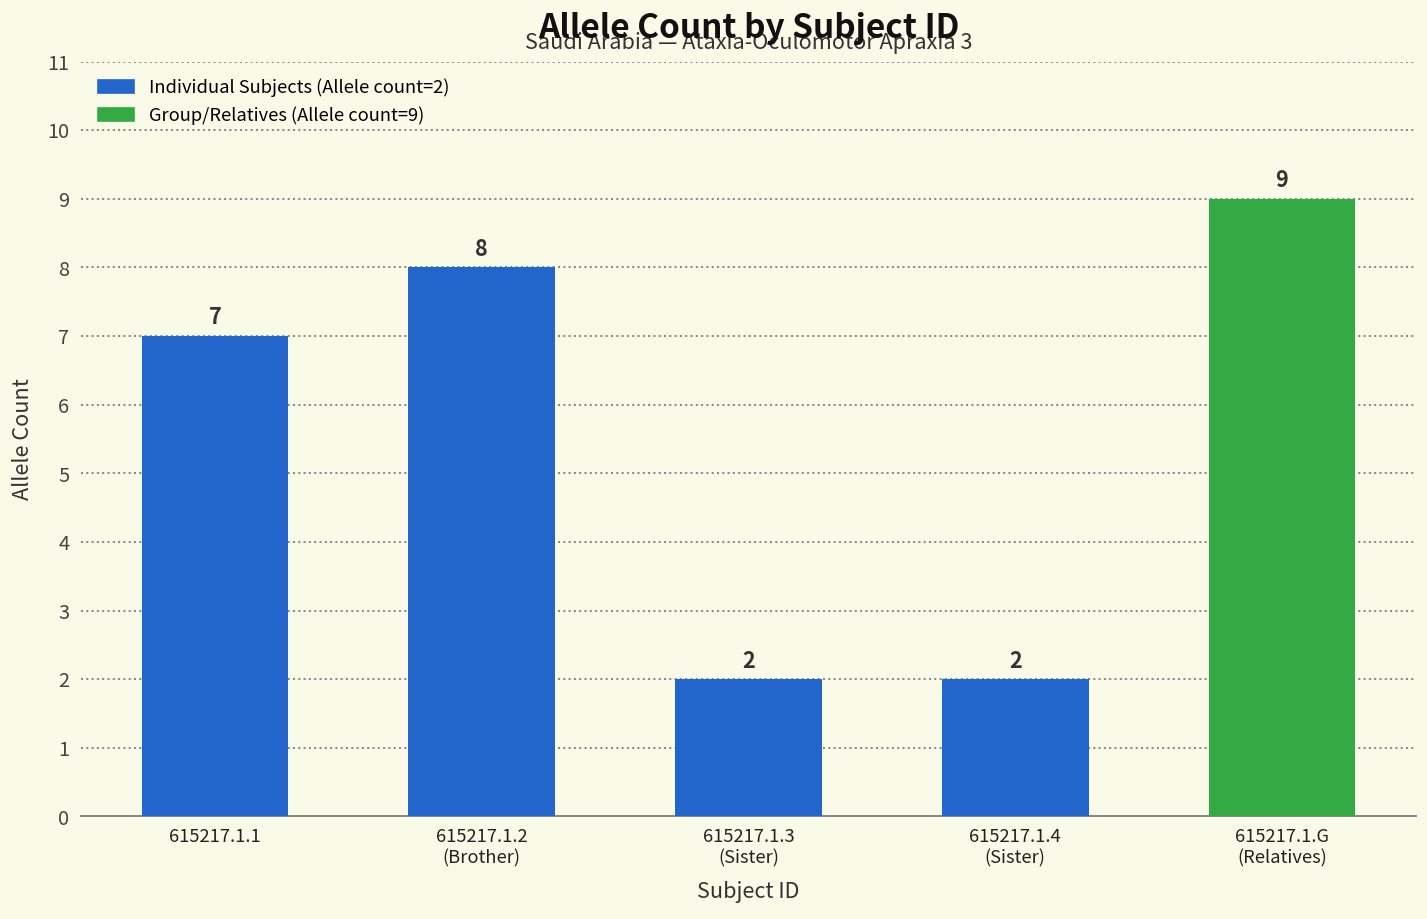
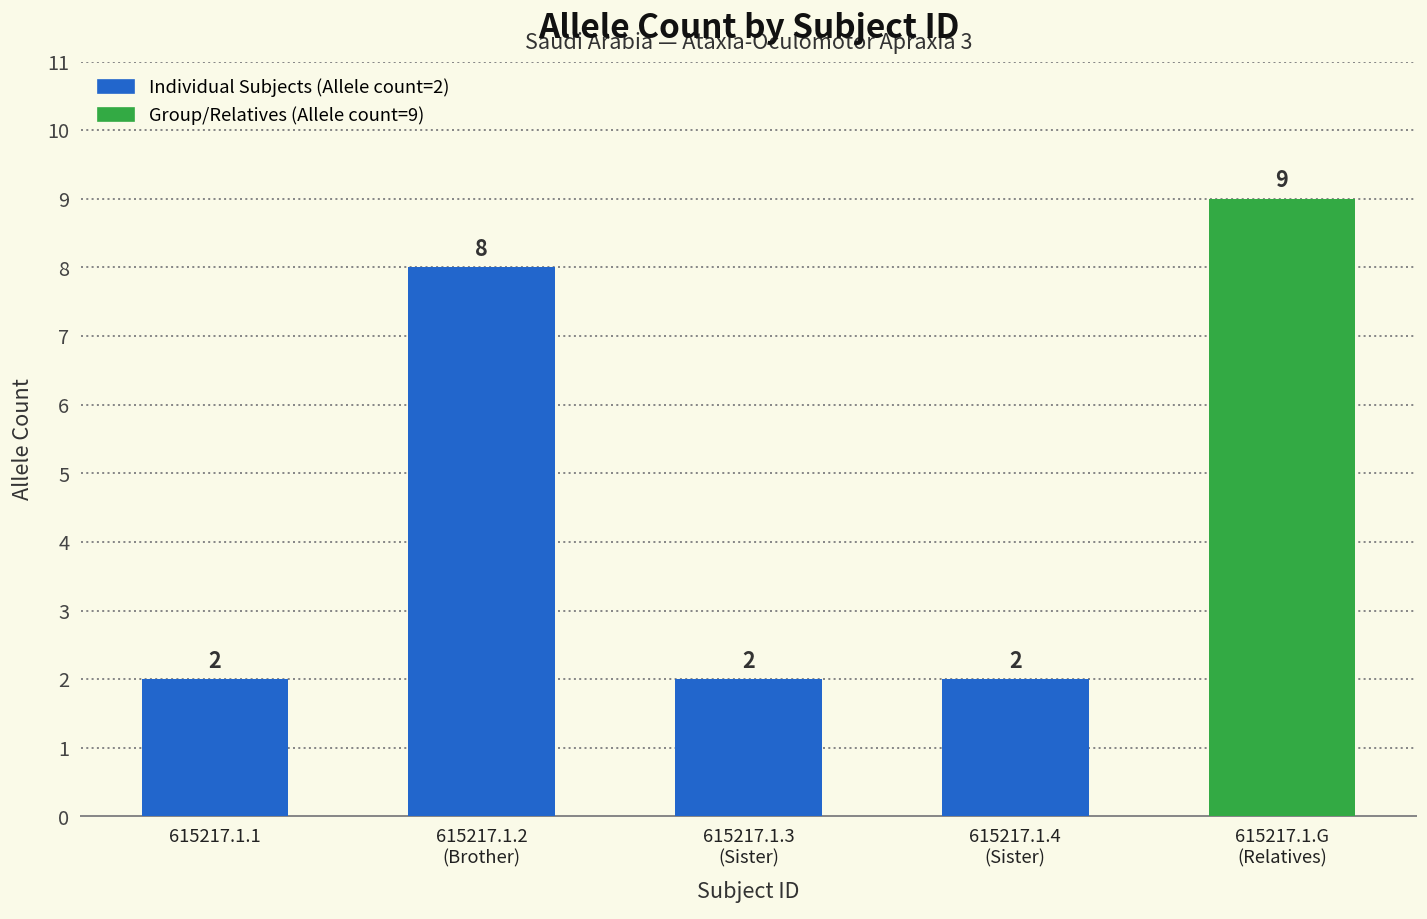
615217.1.1: 7 -> 2
